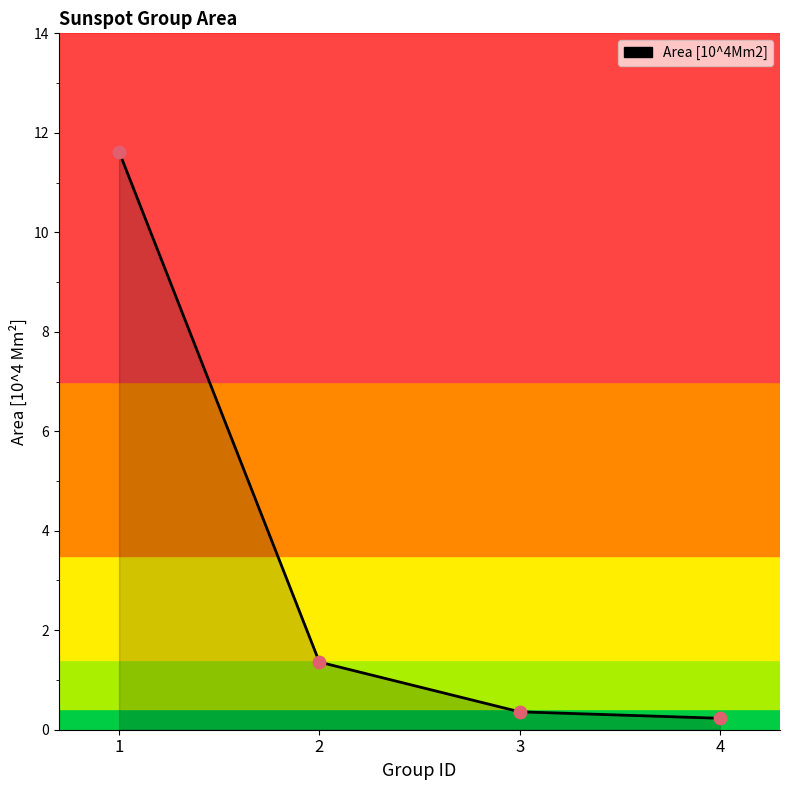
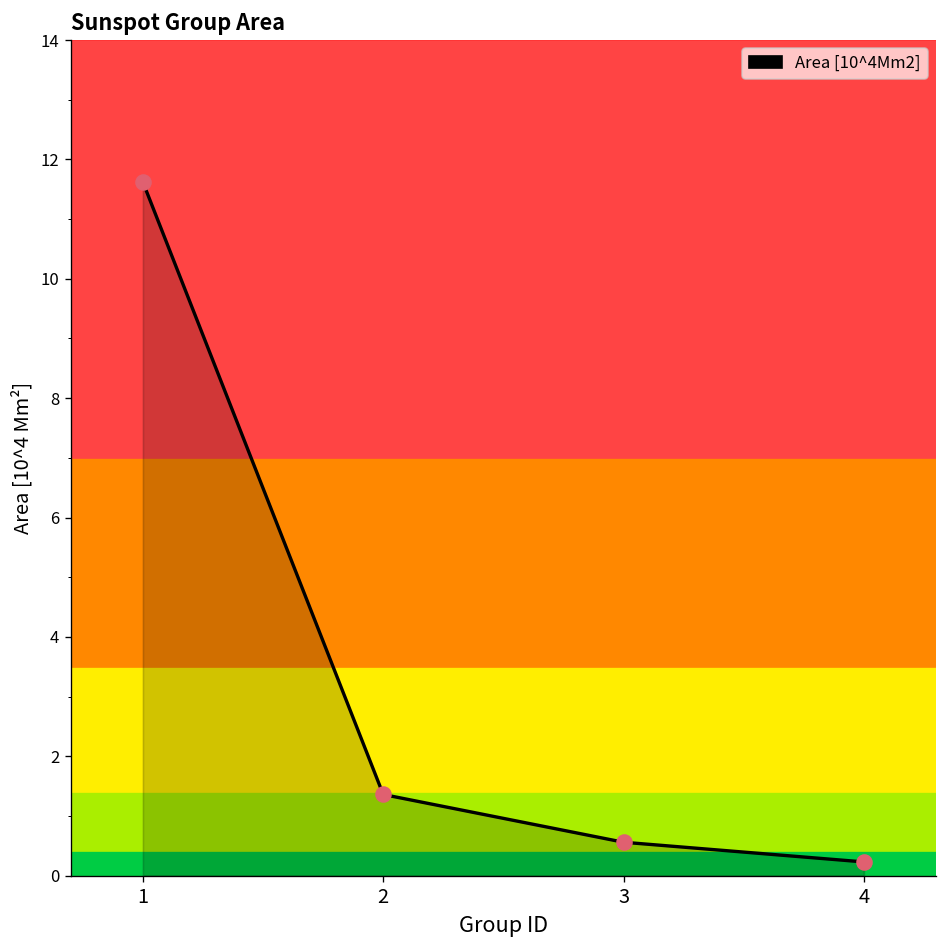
Area [10^4Mm2], 3: 0.4 -> 0.6
